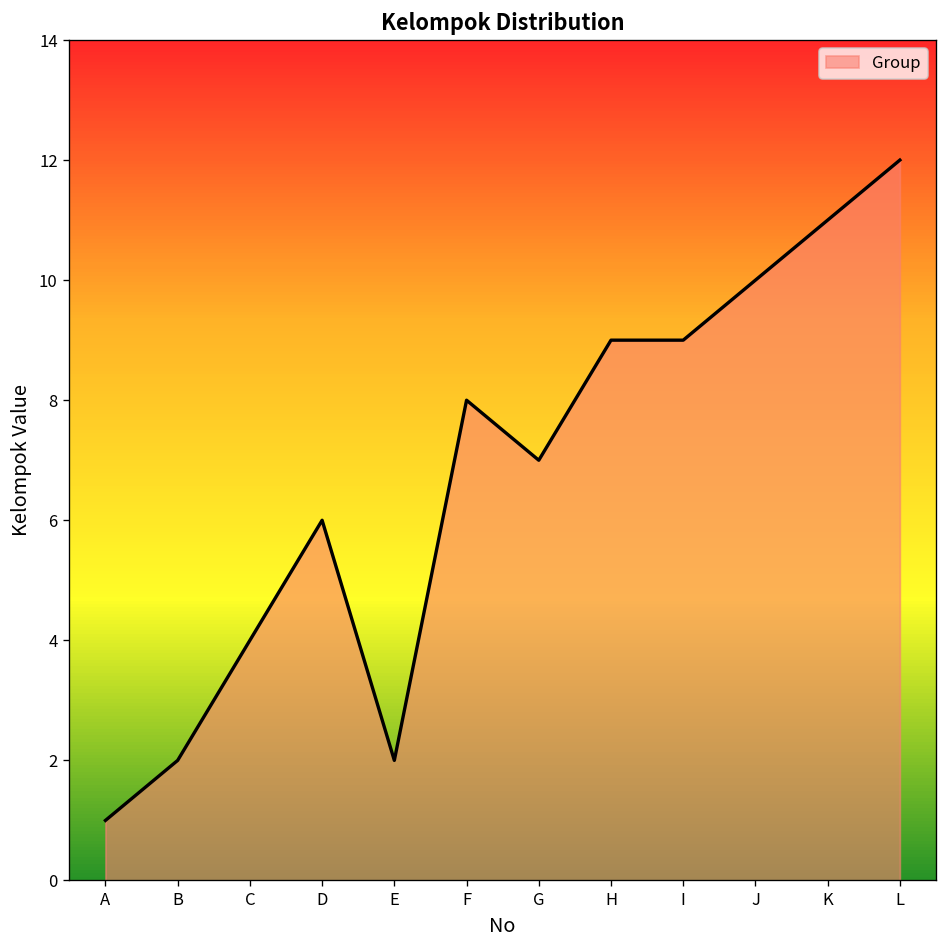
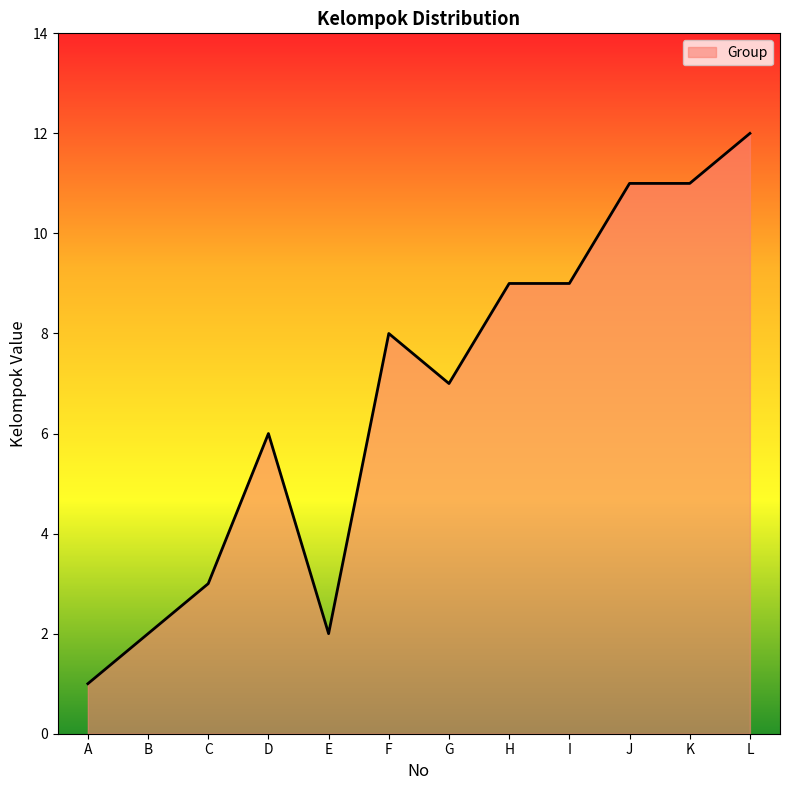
C: 4 -> 3
J: 10 -> 11
